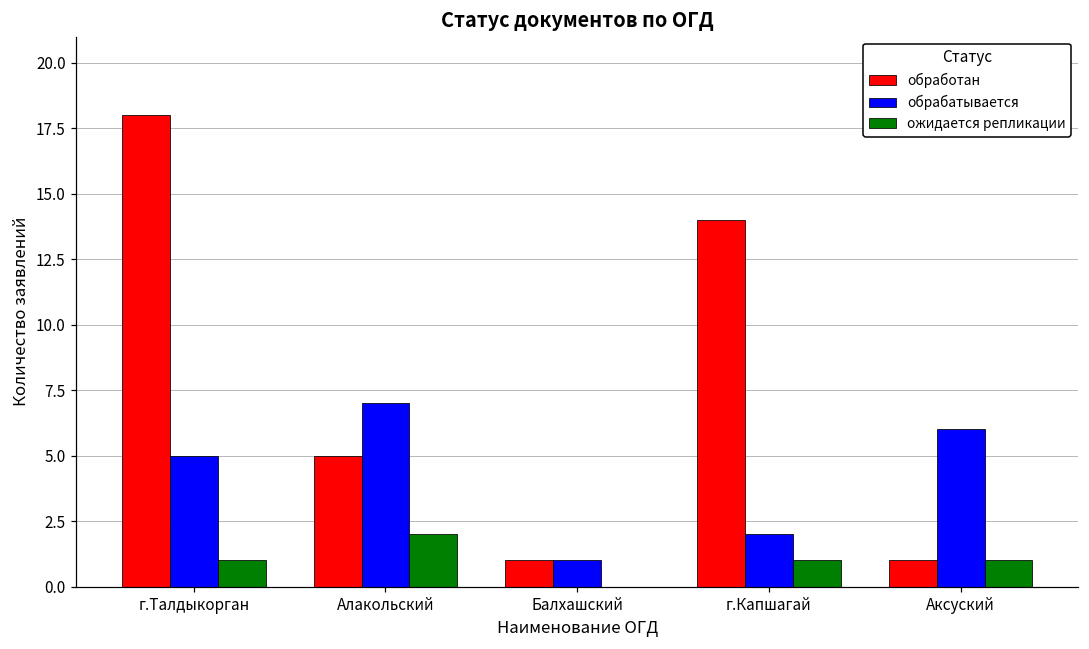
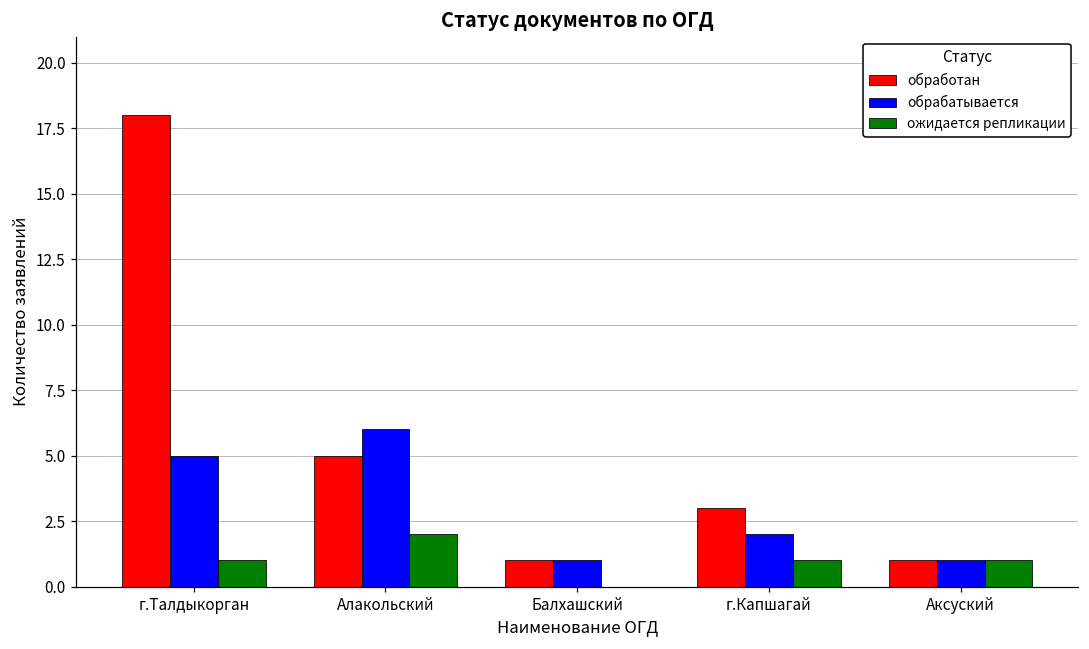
обрабатывается, Алакольский: 7 -> 6
обработан, г.Капшагай: 14 -> 3
обрабатывается, Аксуский: 6 -> 1
